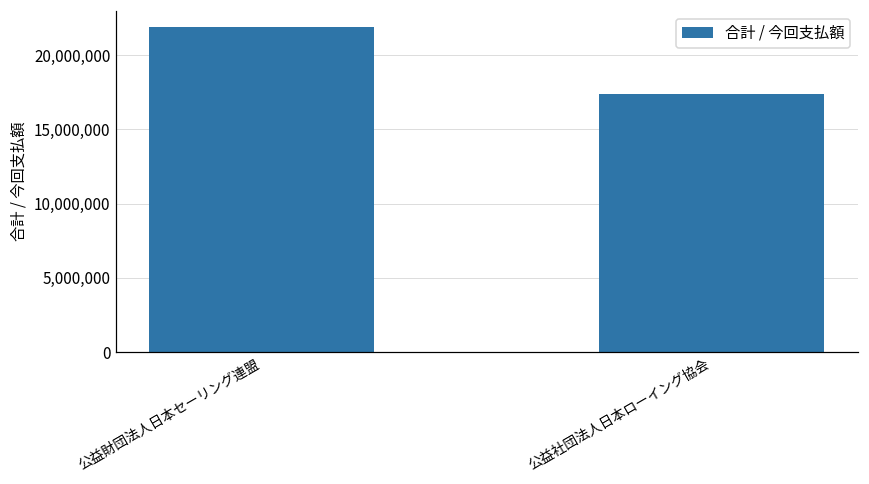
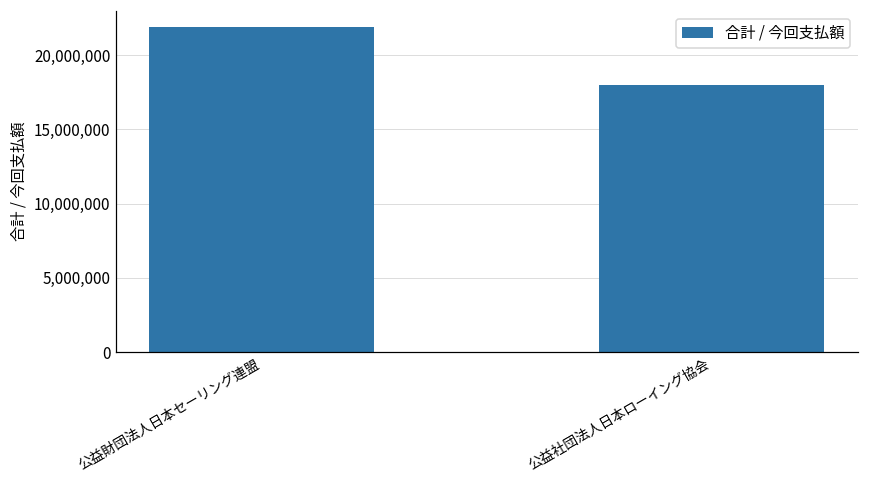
公益社団法人日本ローイング協会: 17,400,000 -> 18,000,000
